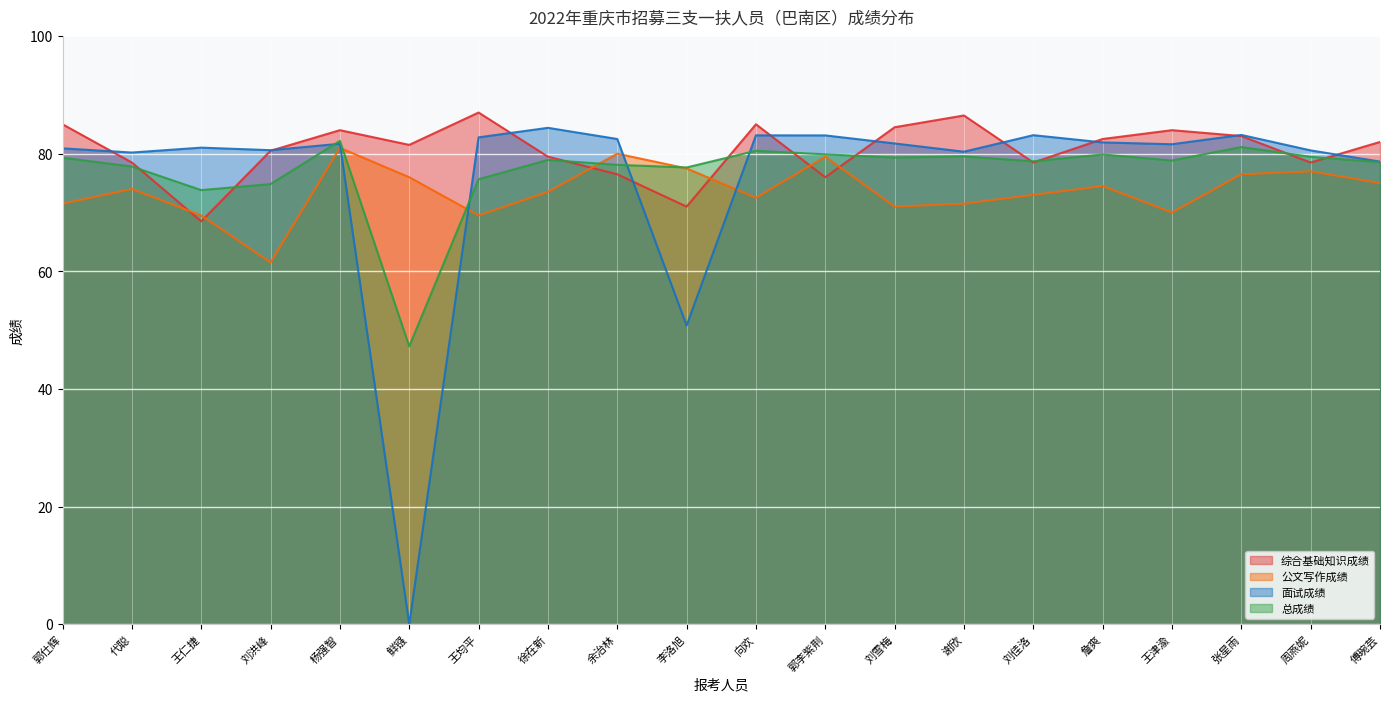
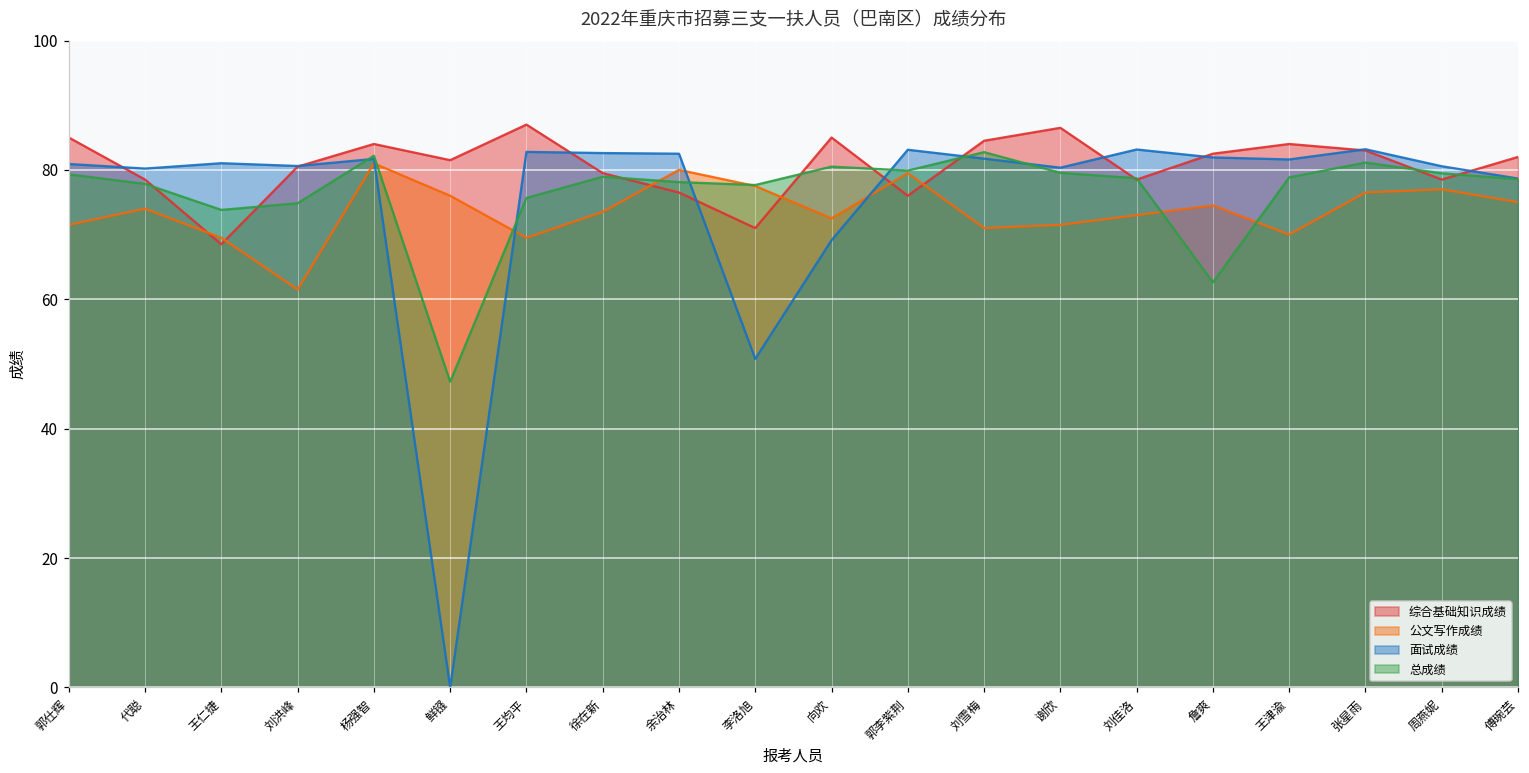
面试成绩, 徐在新: 84 -> 83
面试成绩, 向欢: 83 -> 69
总成绩, 刘雪梅: 79 -> 83
总成绩, 詹爽: 80 -> 63
